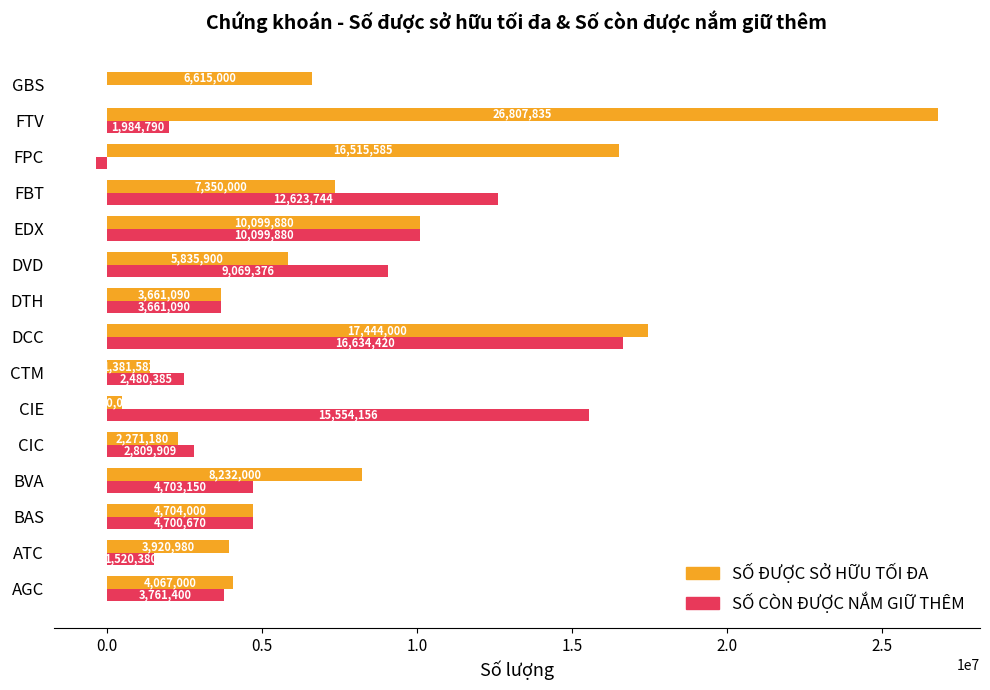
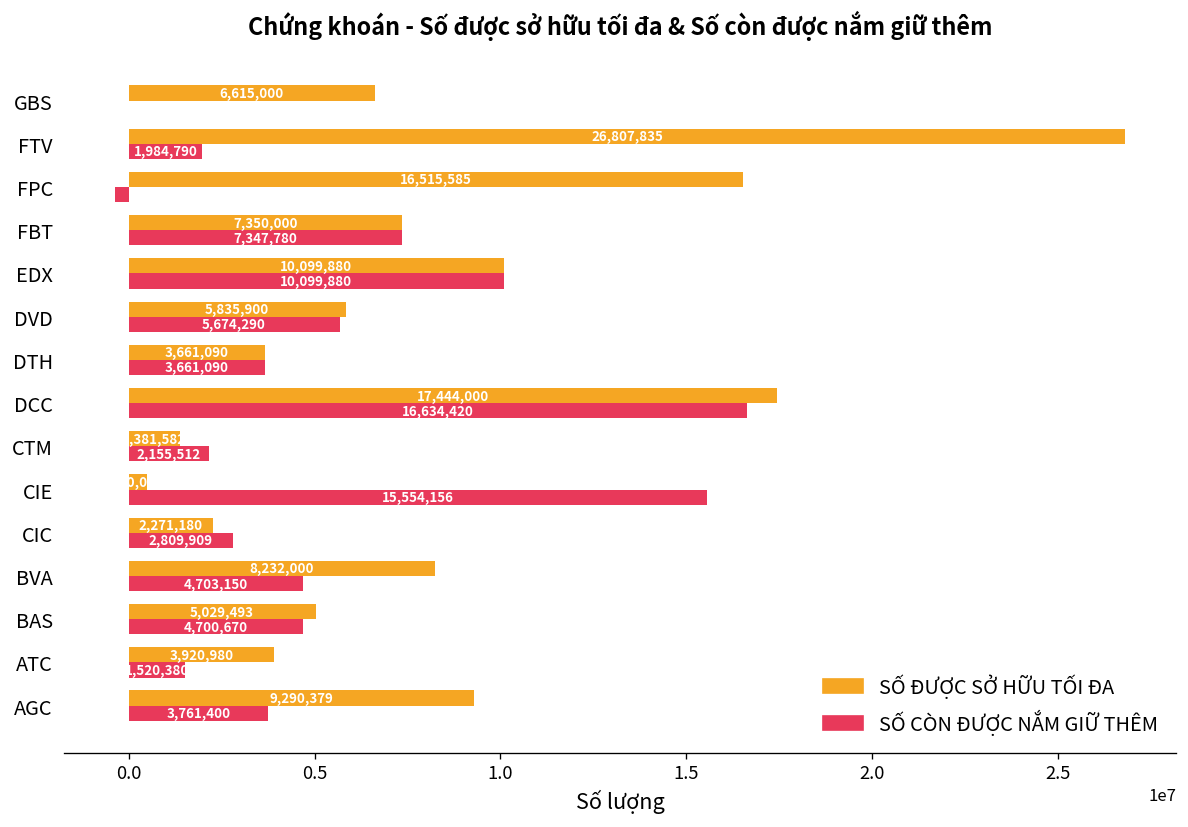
SỐ CÒN ĐƯỢC NẮM GIỮ THÊM, FBT: 12,623,744 -> 7,347,780
SỐ CÒN ĐƯỢC NẮM GIỮ THÊM, DVD: 9,069,376 -> 5,674,290
SỐ CÒN ĐƯỢC NẮM GIỮ THÊM, CTM: 2,480,385 -> 2,155,512
SỐ ĐƯỢC SỞ HỮU TỐI ĐA, BAS: 4,704,000 -> 5,029,493
SỐ ĐƯỢC SỞ HỮU TỐI ĐA, AGC: 4,067,000 -> 9,290,379
